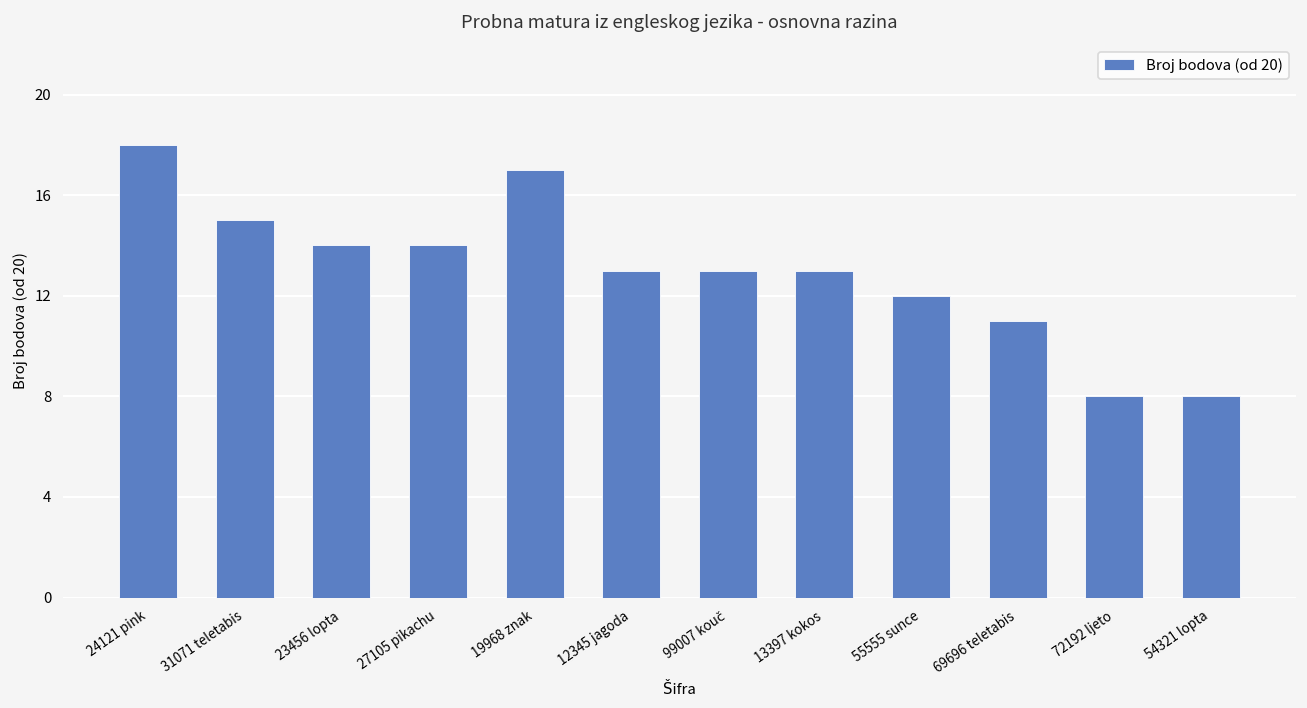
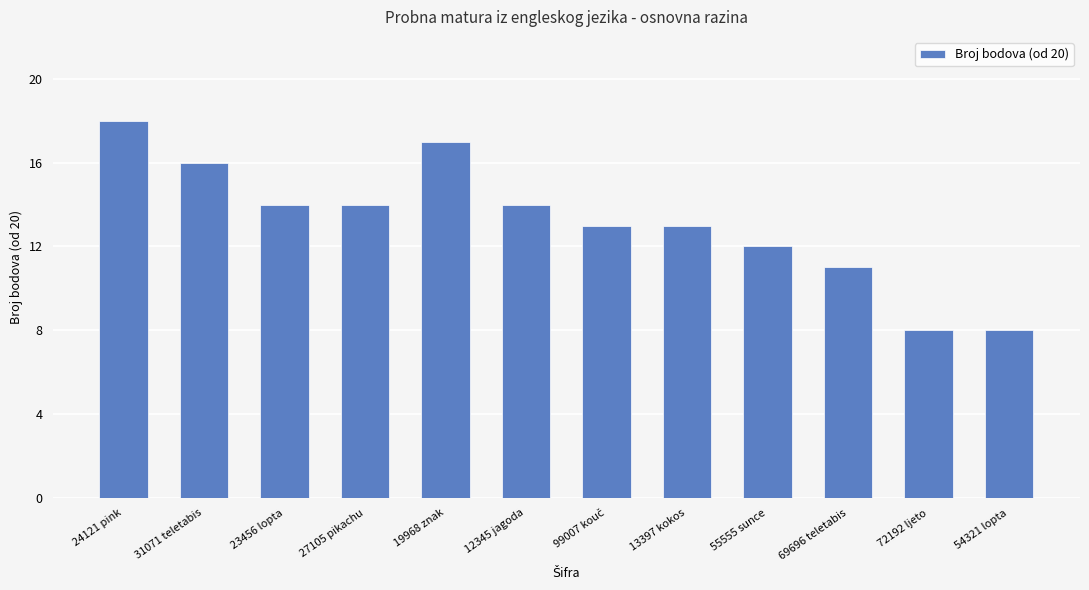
31071 teletabis: 15 -> 16
12345 jagoda: 13 -> 14
